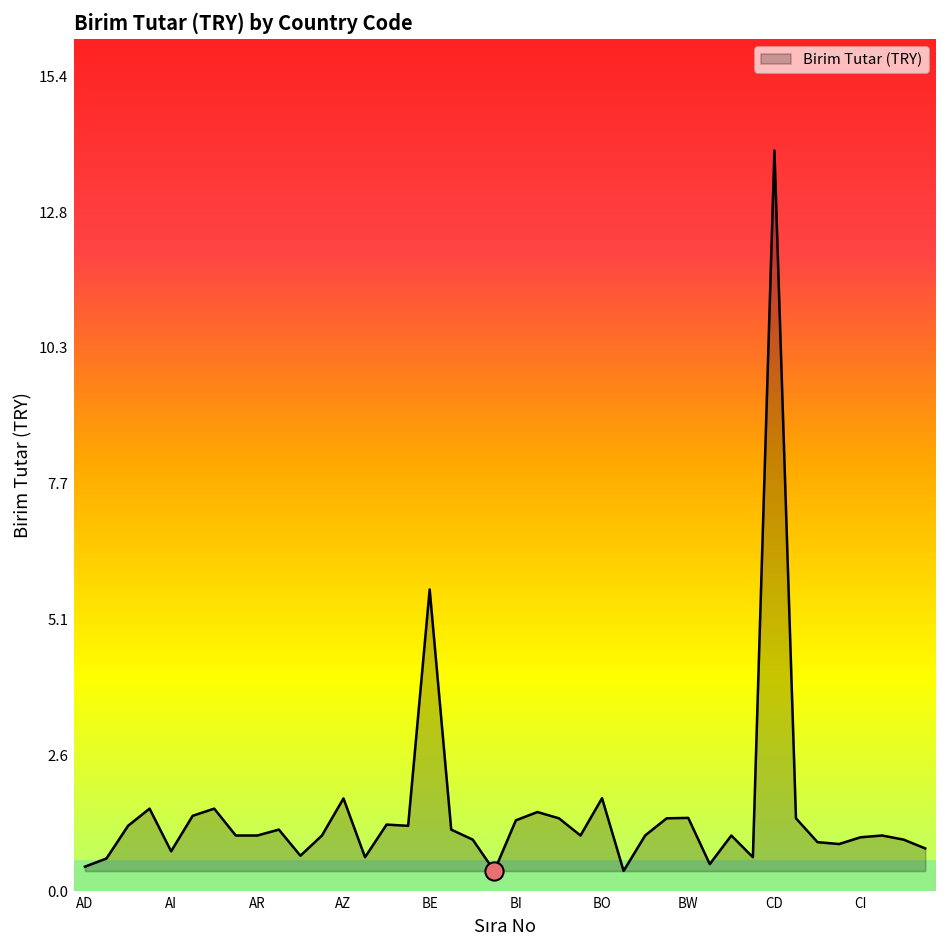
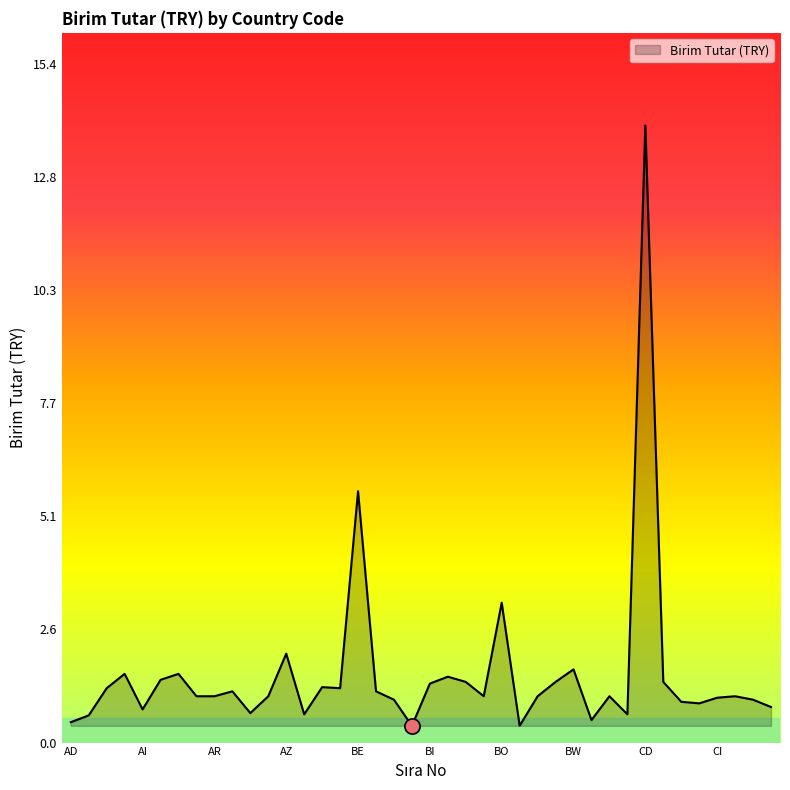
Birim Tutar (TRY), AZ: 1.8 -> 2.0
Birim Tutar (TRY), BO: 1.8 -> 3.2
Birim Tutar (TRY), BW: 1.4 -> 1.7
